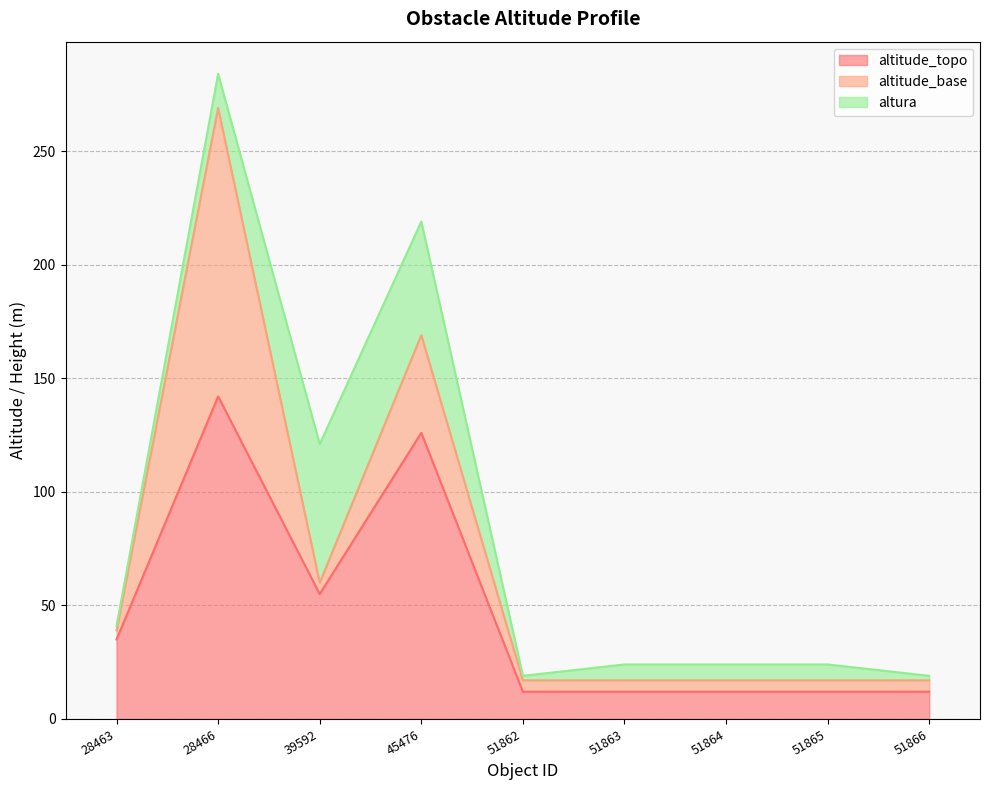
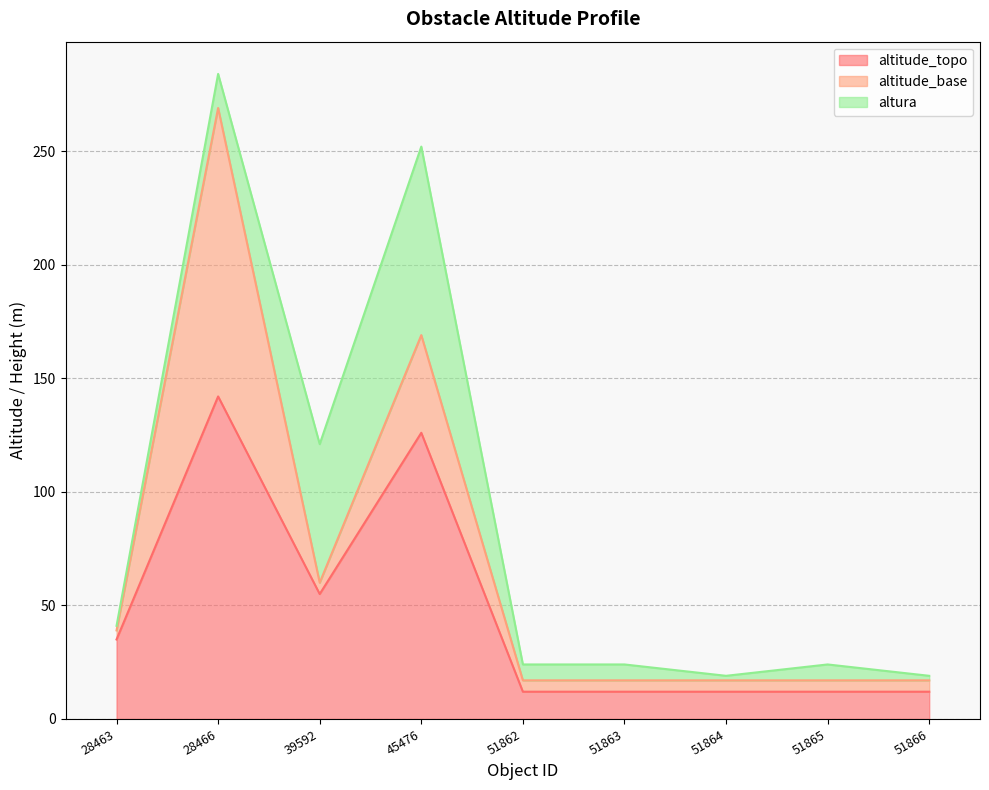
altura, 45476: 50 -> 83
altura, 51862: 2 -> 7
altura, 51864: 7 -> 2
